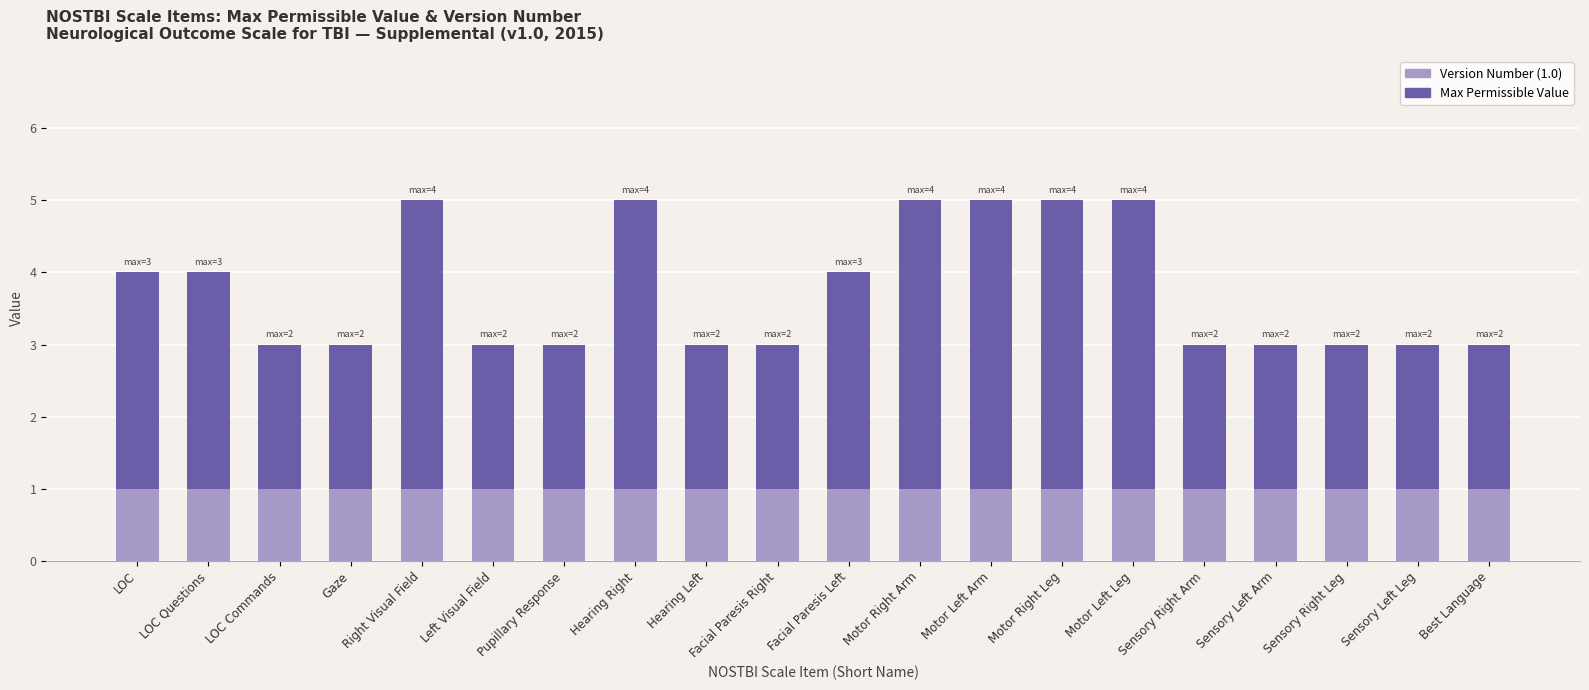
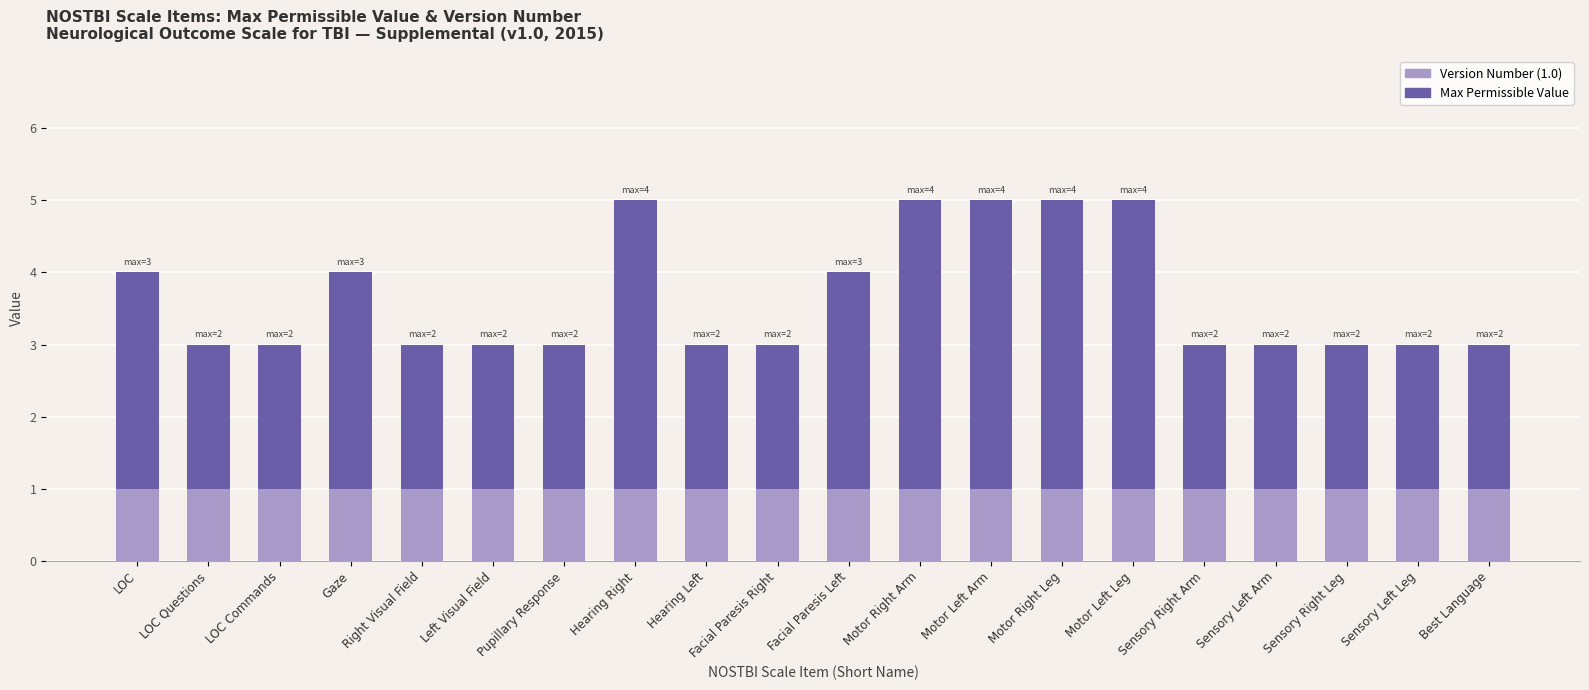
Max Permissible Value, LOC Questions: 3 -> 2
Max Permissible Value, Gaze: 2 -> 3
Max Permissible Value, Right Visual Field: 4 -> 2
